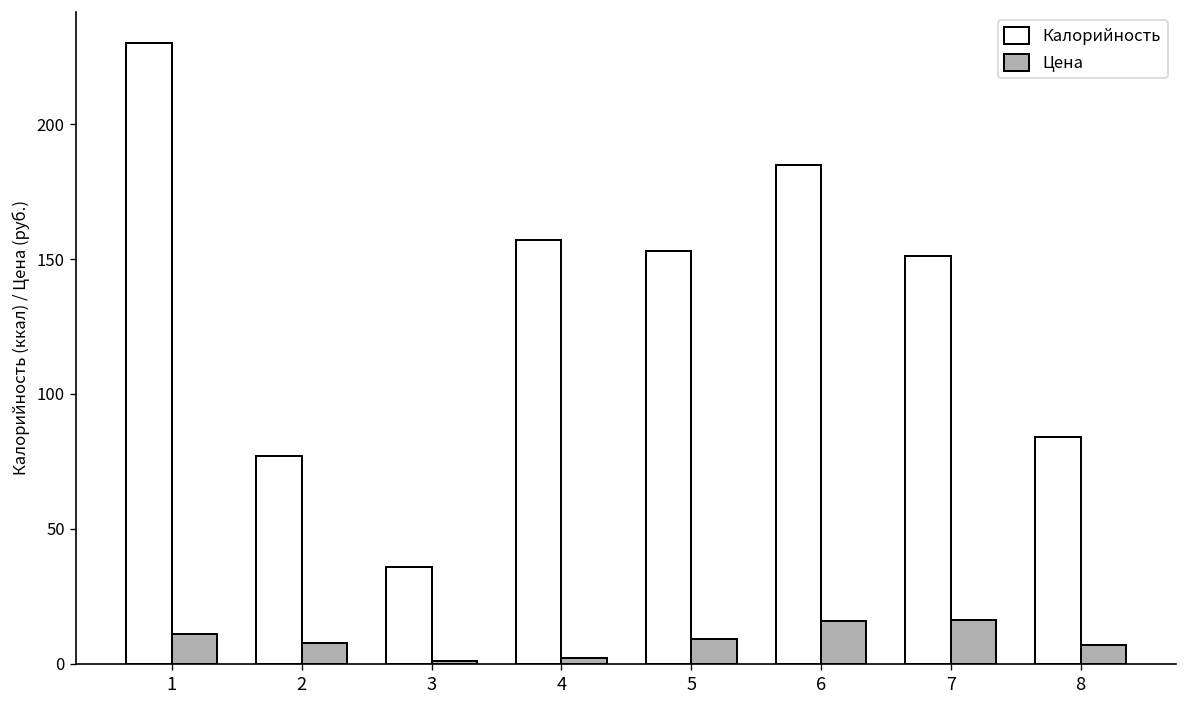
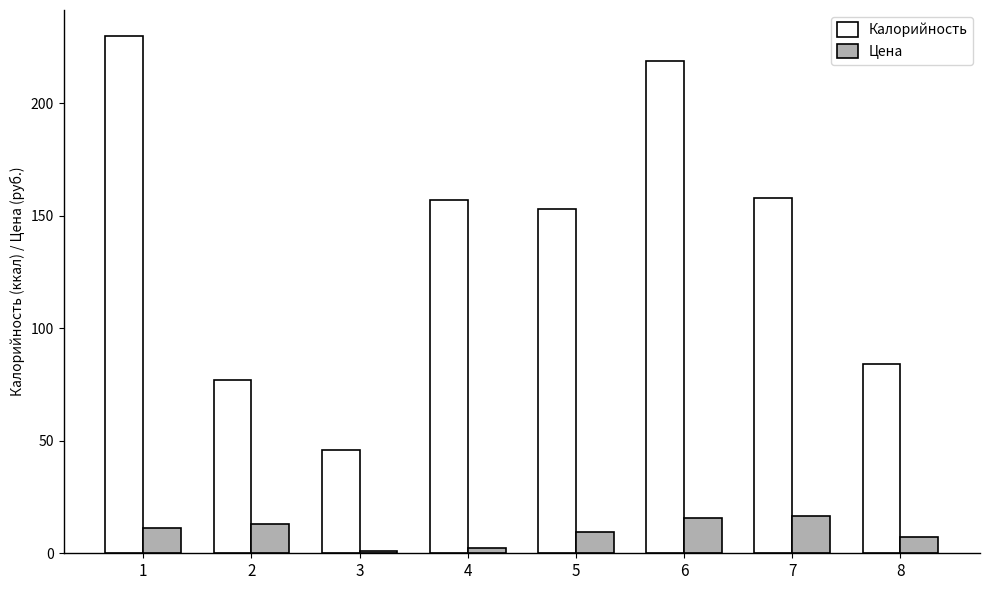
Цена, 2: 8 -> 13
Калорийность, 3: 36 -> 46
Калорийность, 6: 185 -> 219
Калорийность, 7: 151 -> 158
